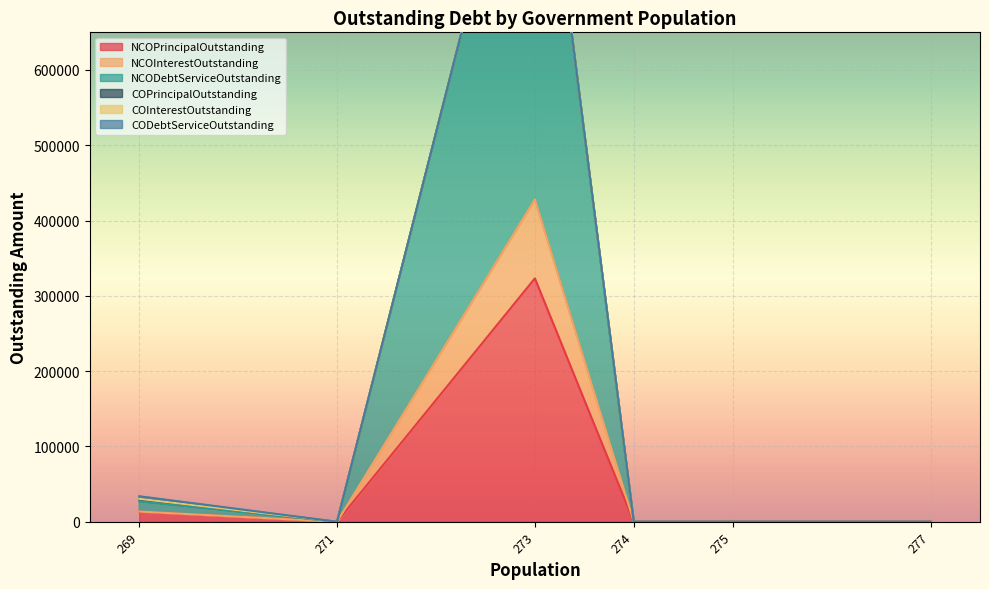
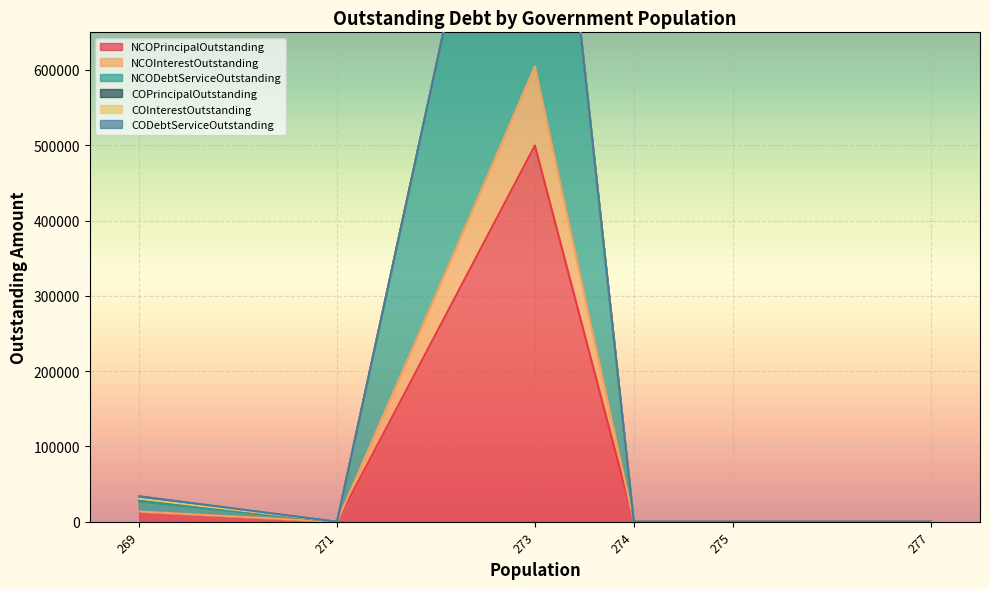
NCOPrincipalOutstanding, 273: 320000 -> 500000
